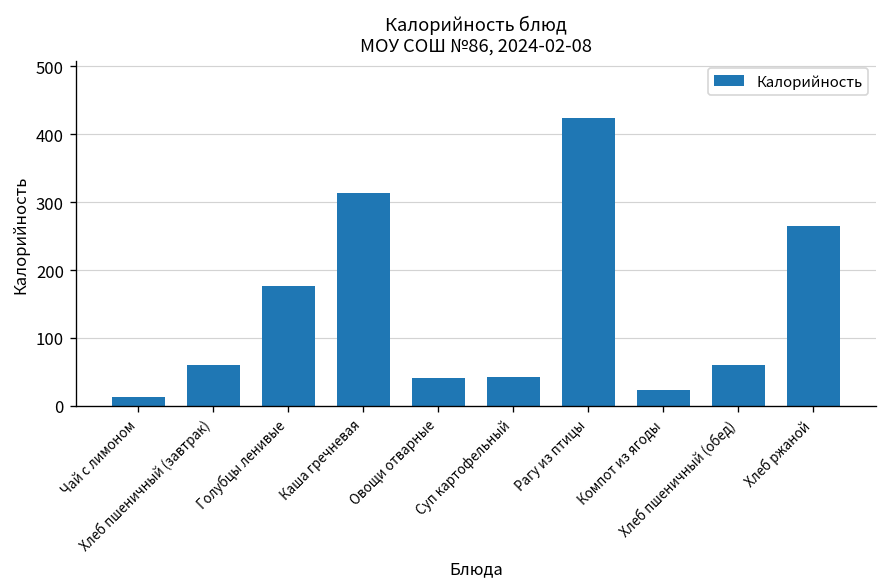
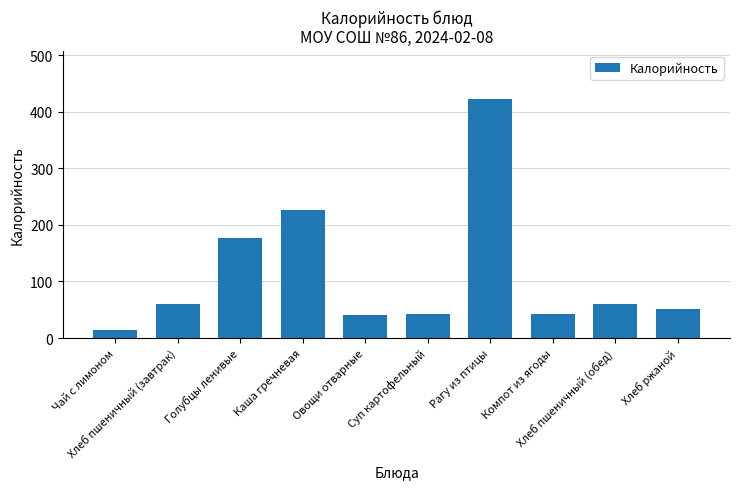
Каша гречневая: 310 -> 230
Компот из ягоды: 20 -> 40
Хлеб ржаной: 260 -> 50
